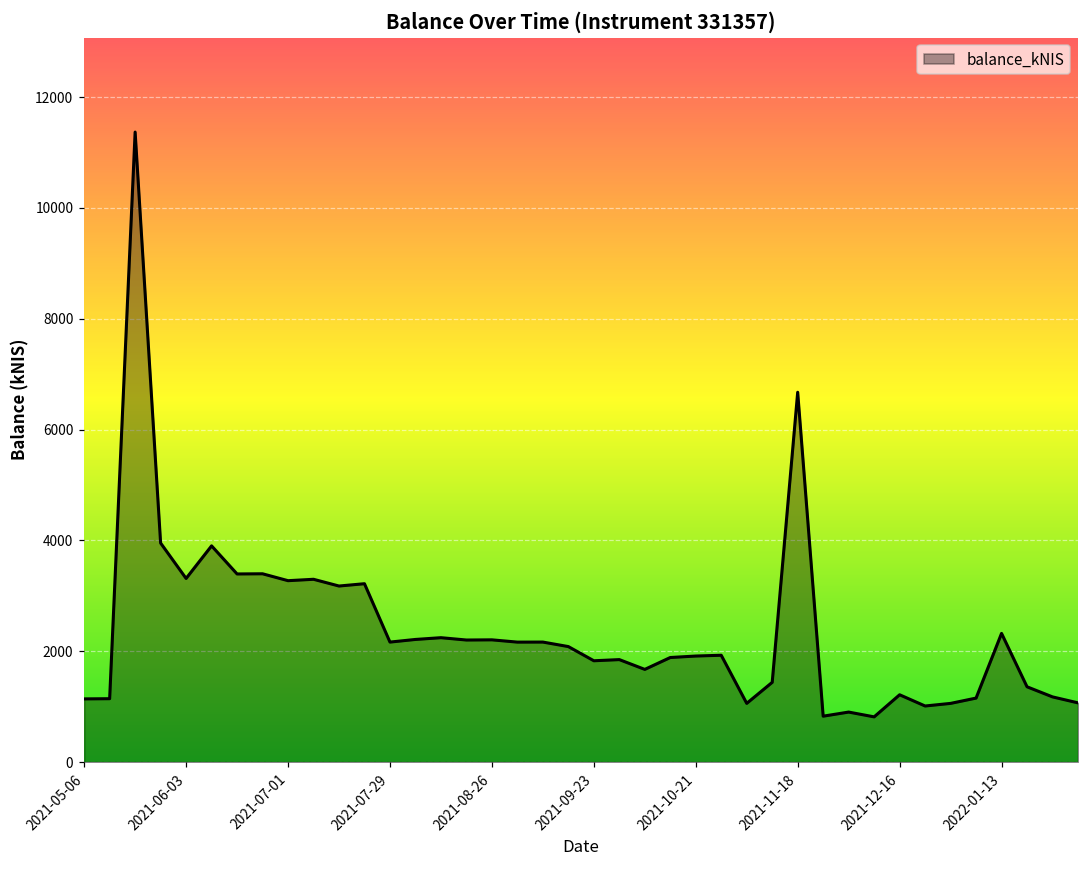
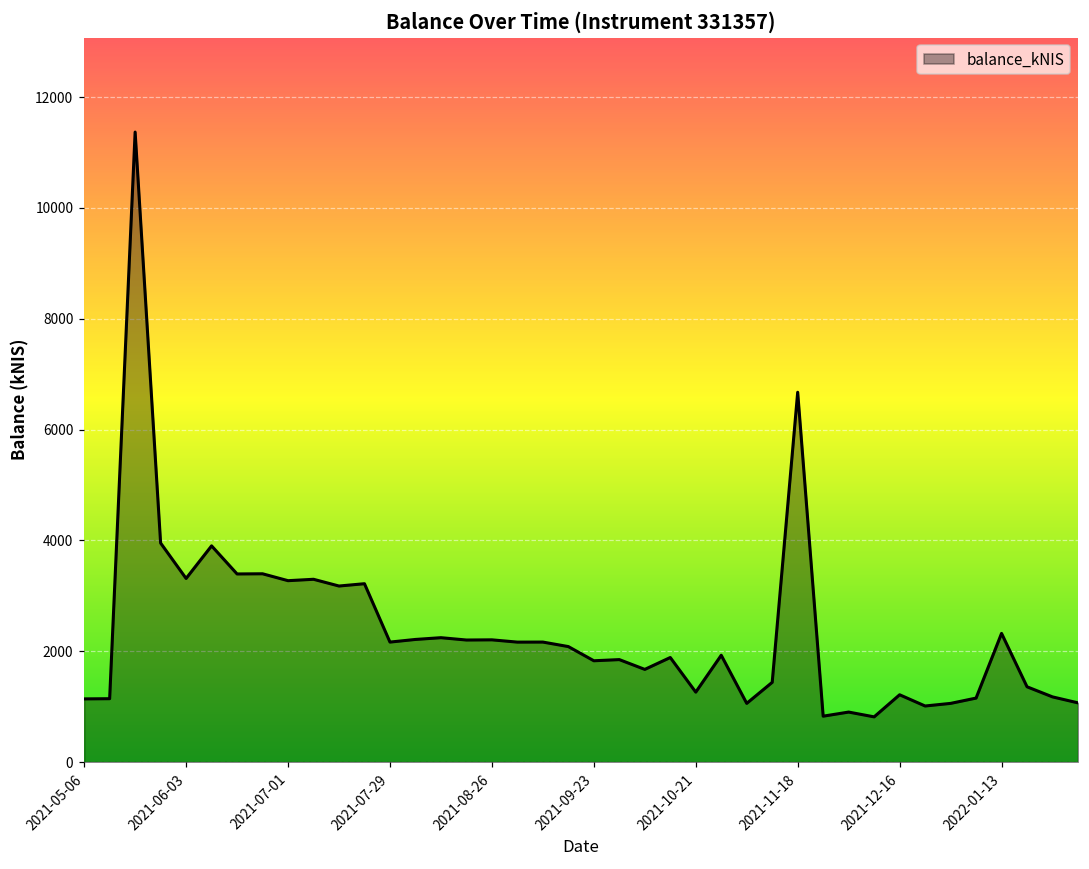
2021-10-21: 1900 -> 1300
